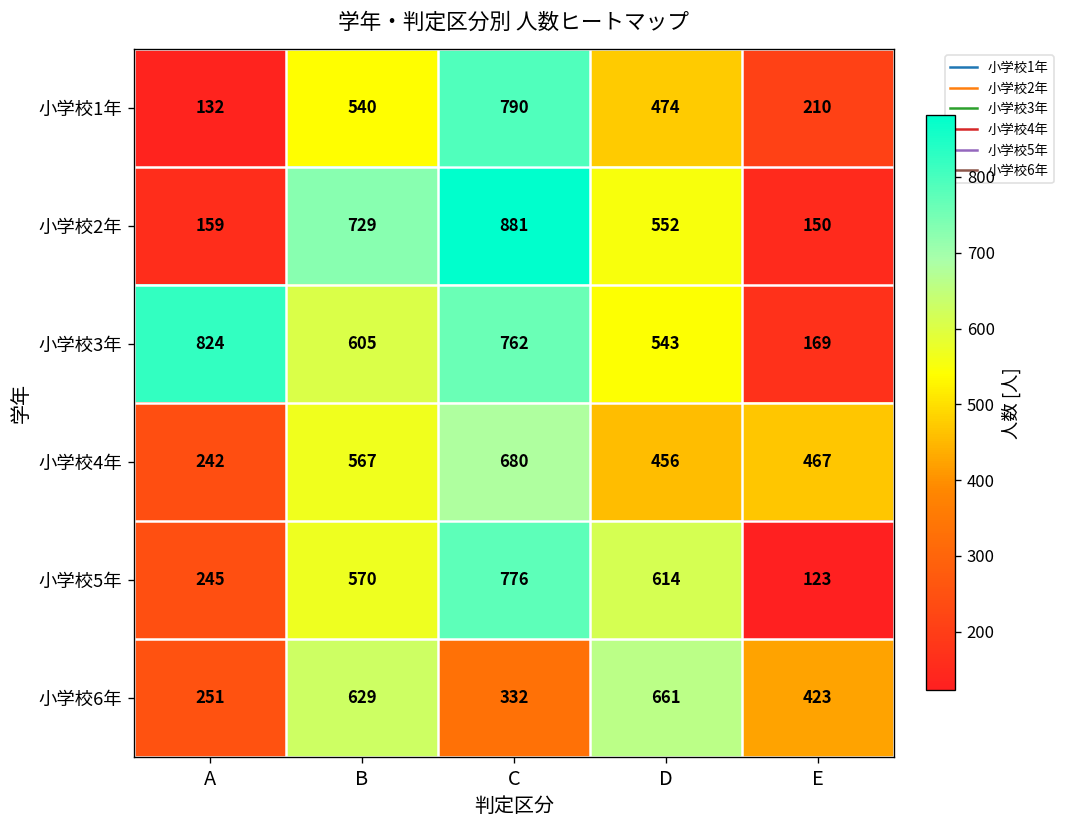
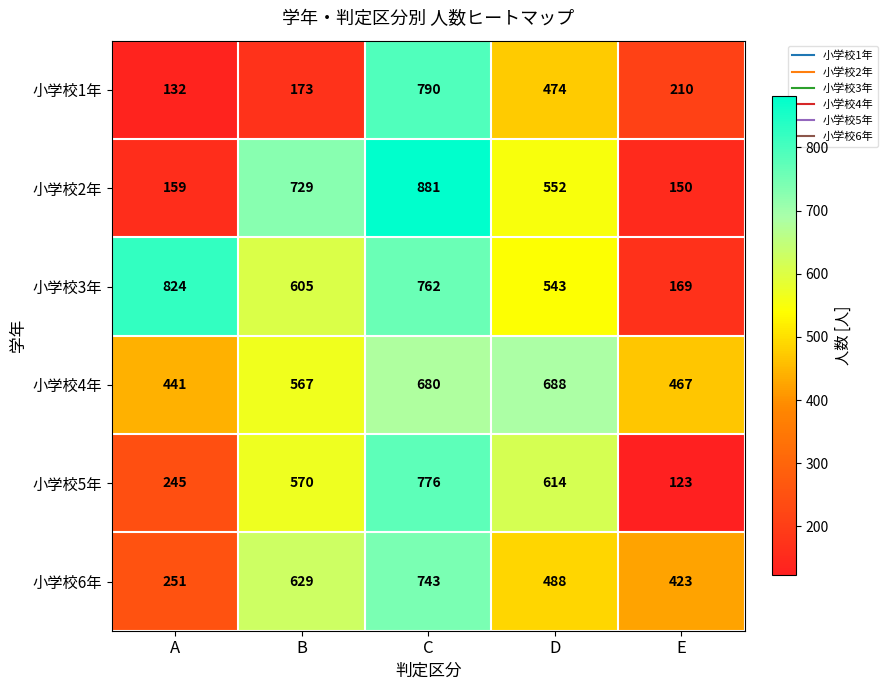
小学校1年, B: 540 -> 173
小学校4年, A: 242 -> 441
小学校4年, D: 456 -> 688
小学校6年, C: 332 -> 743
小学校6年, D: 661 -> 488
